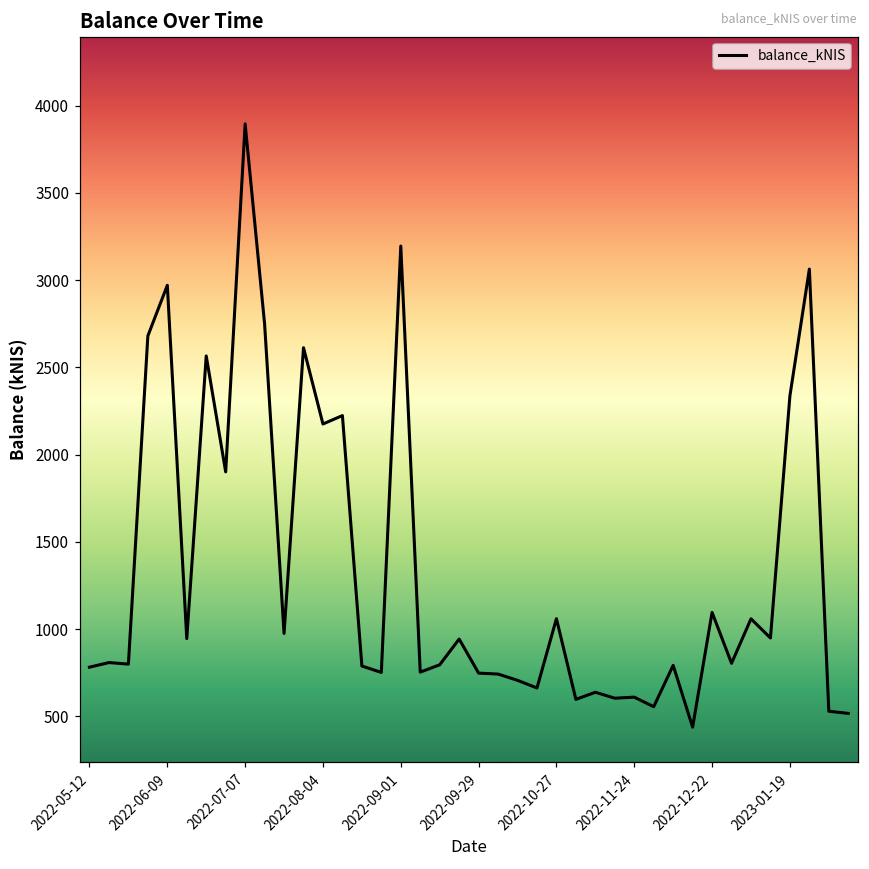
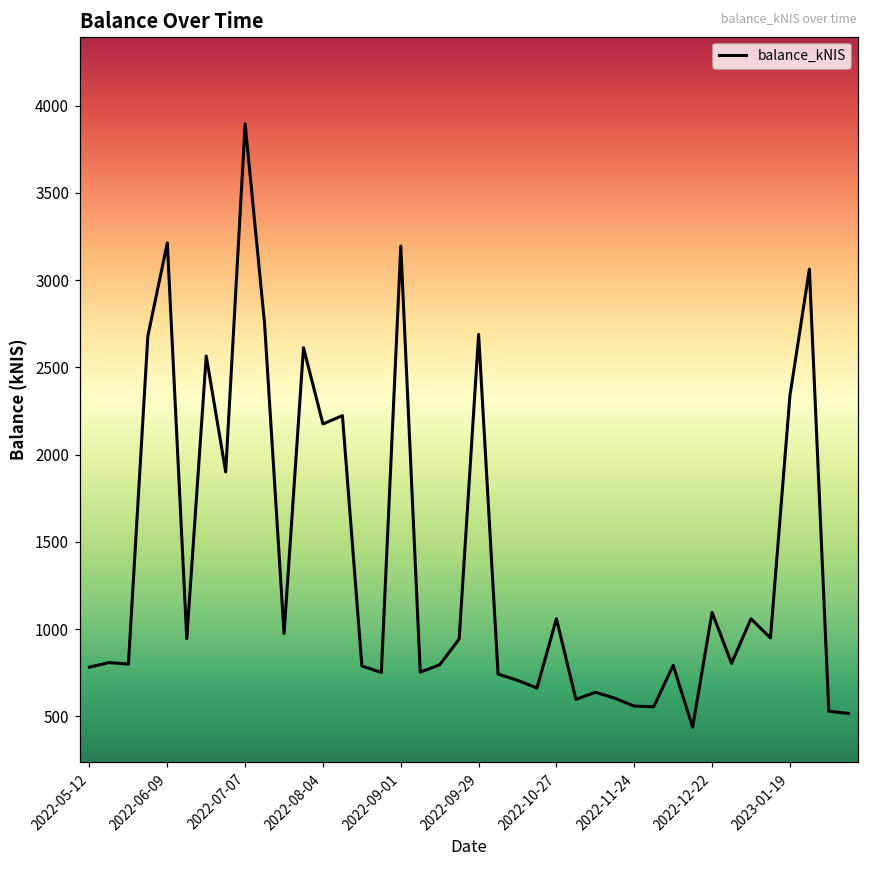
2022-06-09: 2970 -> 3210
2022-09-29: 750 -> 2690
2022-11-24: 610 -> 560
